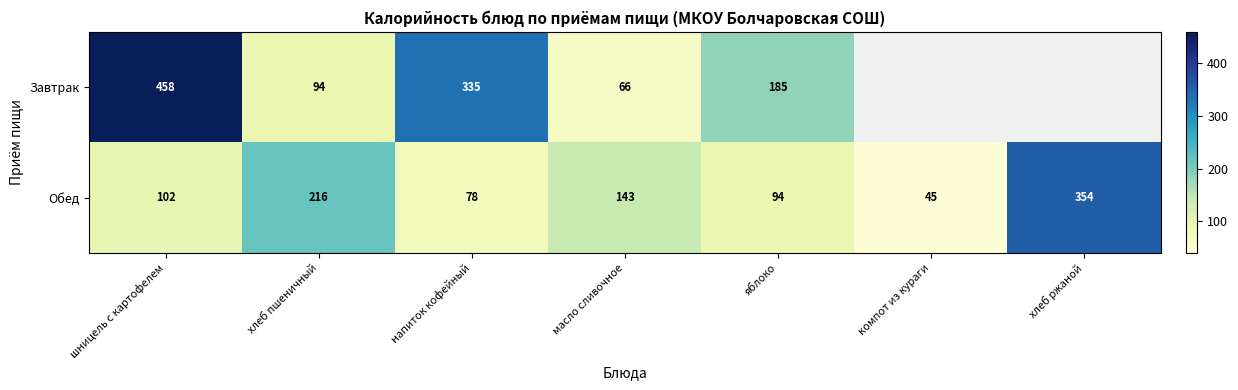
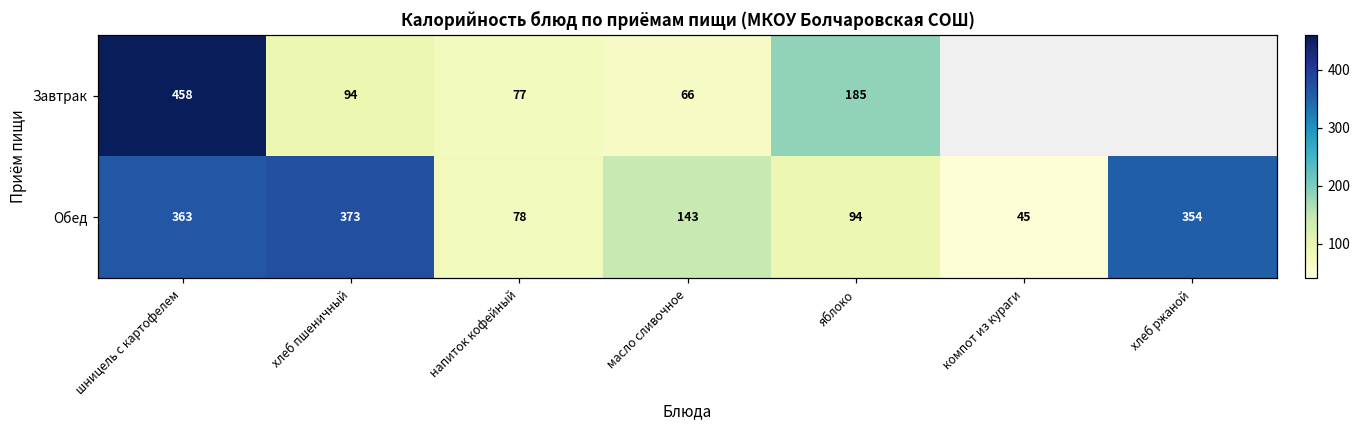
Завтрак, напиток кофейный: 335 -> 77
Обед, шницель с картофелем: 102 -> 363
Обед, хлеб пшеничный: 216 -> 373
